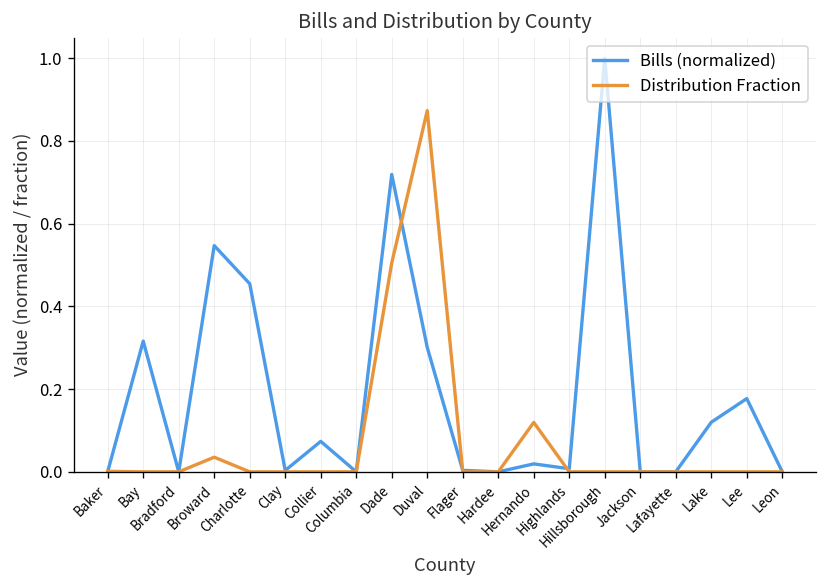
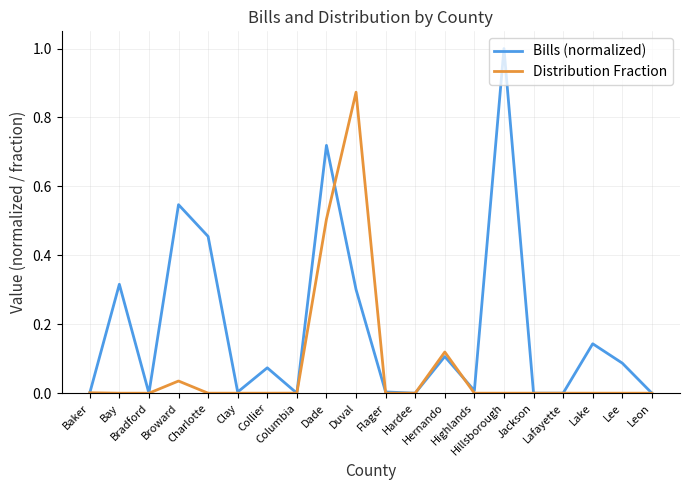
Bills (normalized), Hernando: 0.02 -> 0.11
Bills (normalized), Lake: 0.12 -> 0.14
Bills (normalized), Lee: 0.18 -> 0.09
